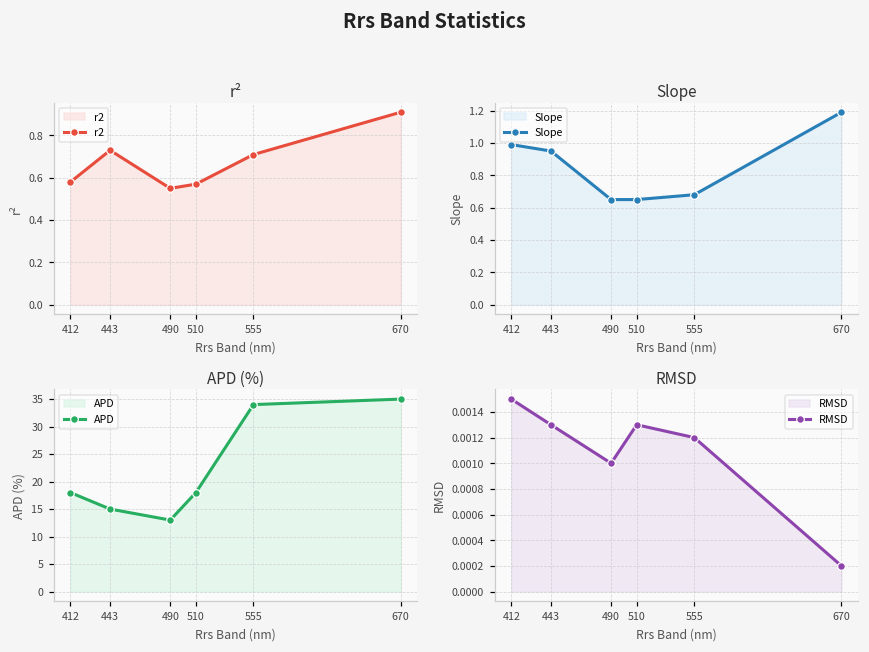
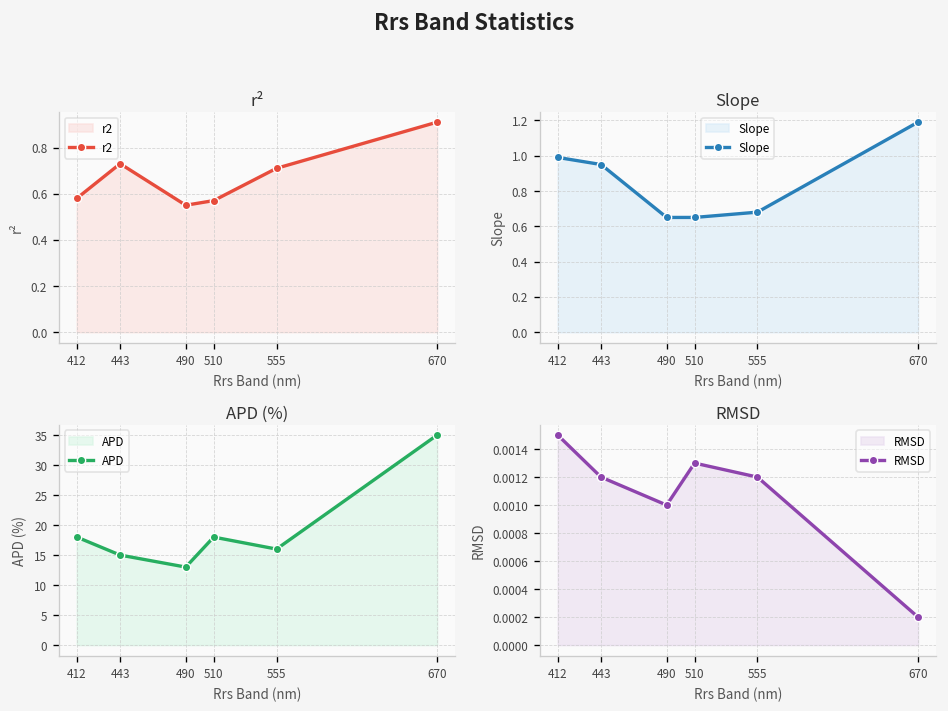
APD (%), 555: 34 -> 16
RMSD, 443: 0.0013 -> 0.0012
